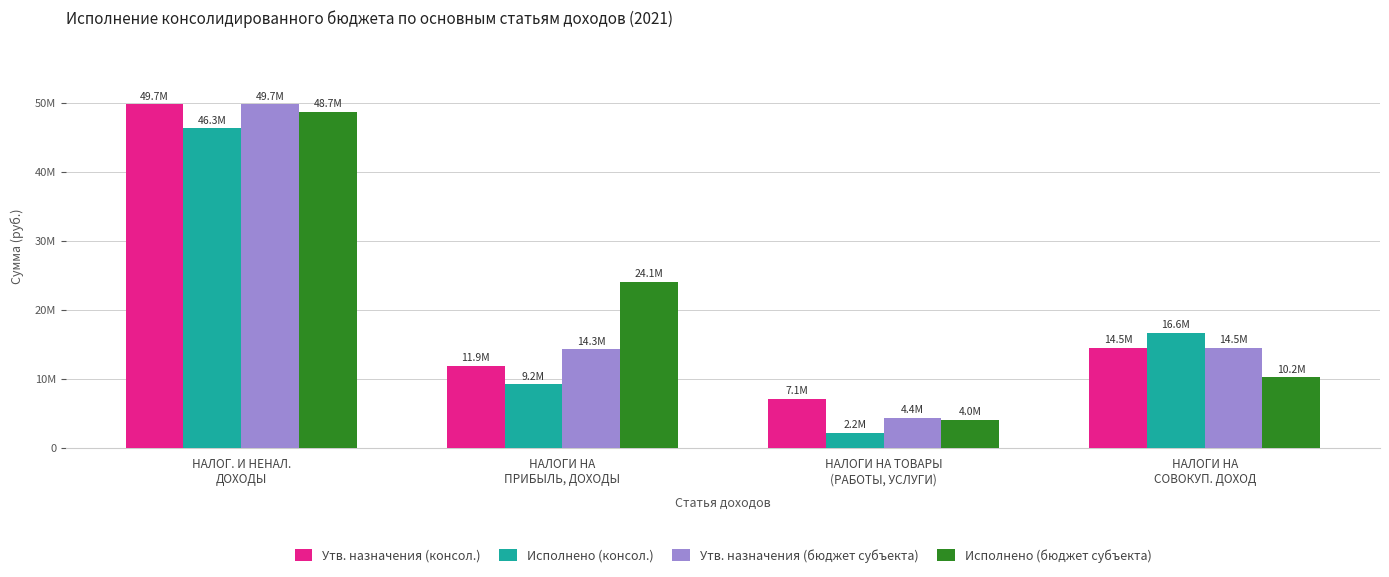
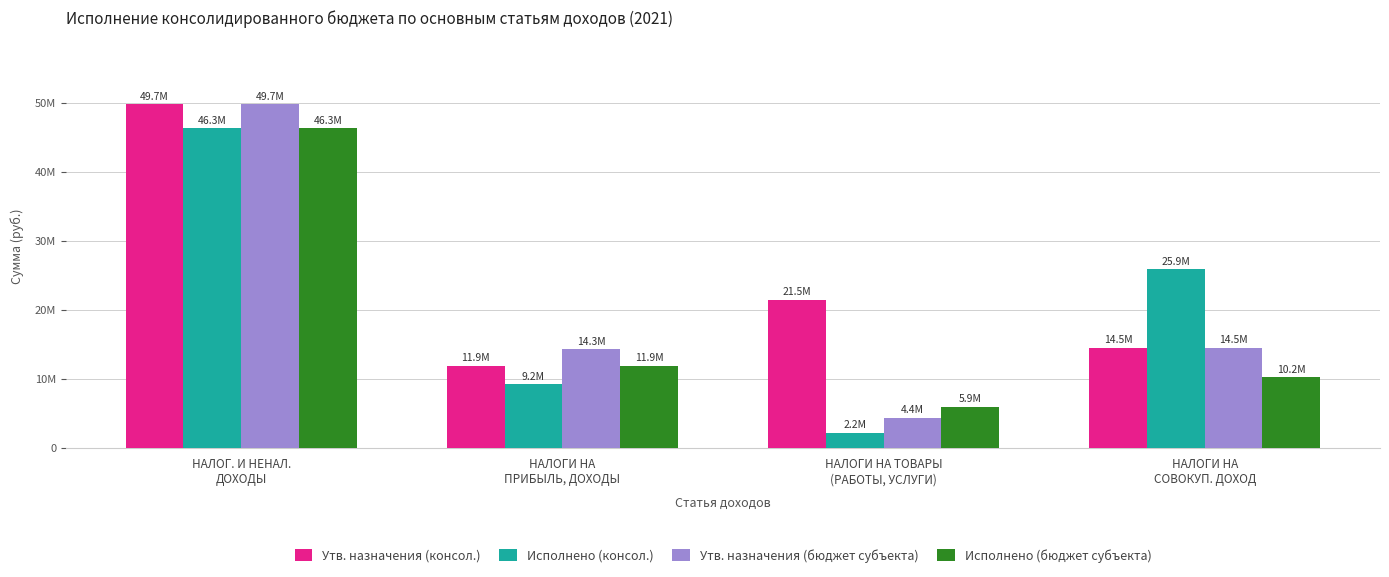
Исполнено (бюджет субъекта), НАЛОГ. И НЕНАЛ. ДОХОДЫ: 48.7M -> 46.3M
Исполнено (бюджет субъекта), НАЛОГИ НА ПРИБЫЛЬ, ДОХОДЫ: 24.1M -> 11.9M
Утв. назначения (консол.), НАЛОГИ НА ТОВАРЫ (РАБОТЫ, УСЛУГИ): 7.1M -> 21.5M
Исполнено (бюджет субъекта), НАЛОГИ НА ТОВАРЫ (РАБОТЫ, УСЛУГИ): 4.0M -> 5.9M
Исполнено (консол.), НАЛОГИ НА СОВОКУП. ДОХОД: 16.6M -> 25.9M
